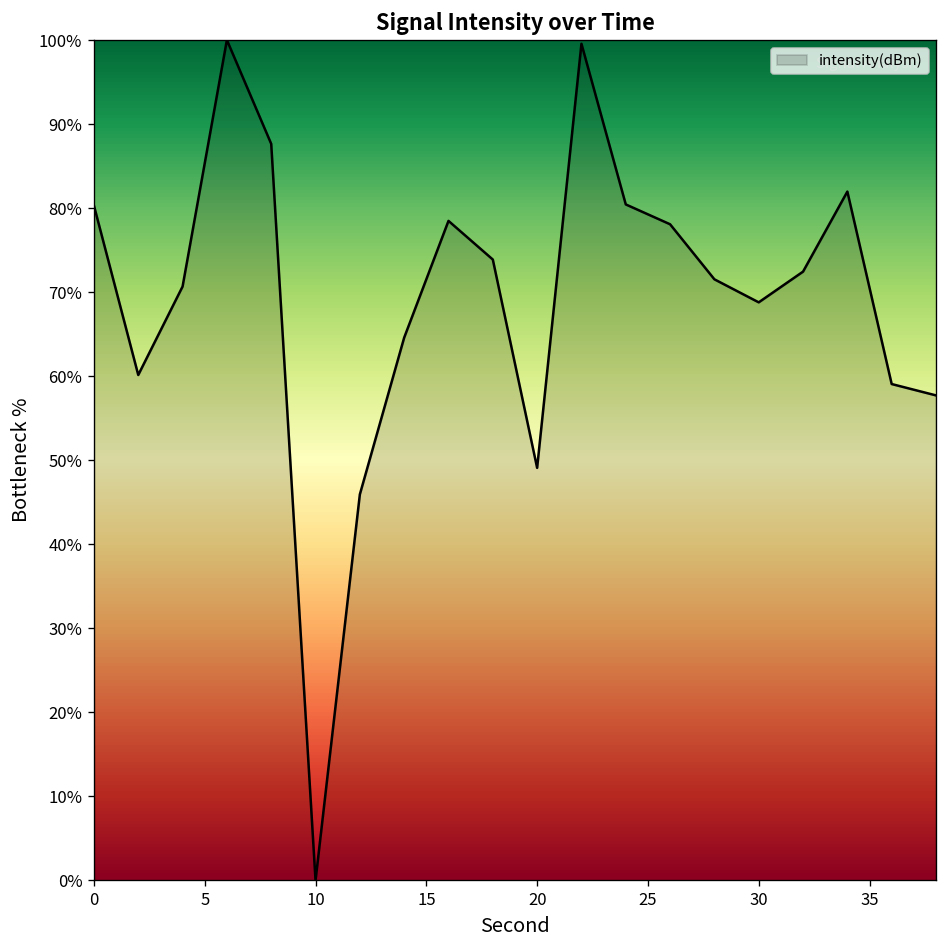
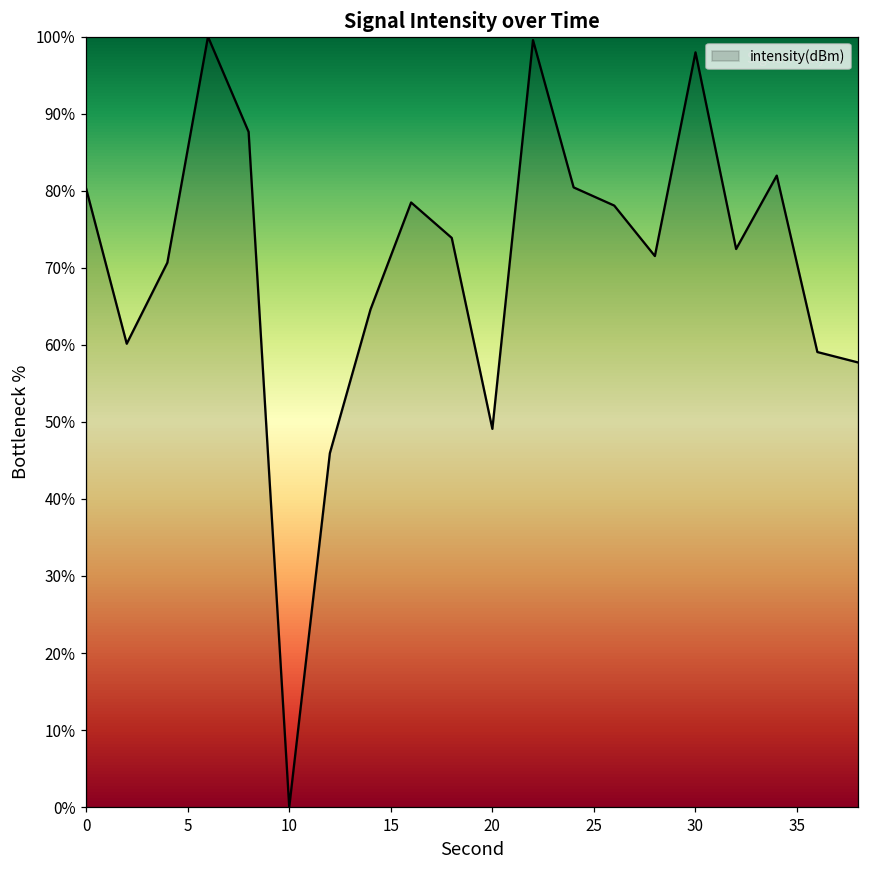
30: 69% -> 98%
